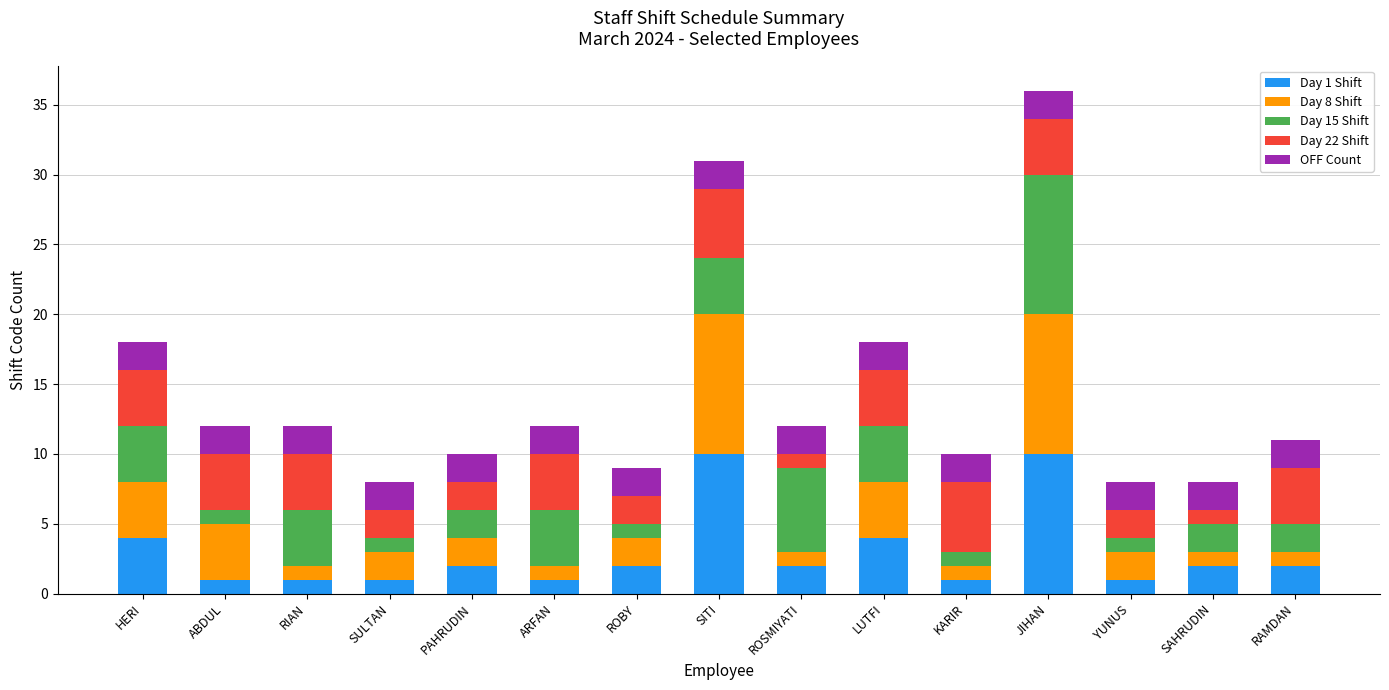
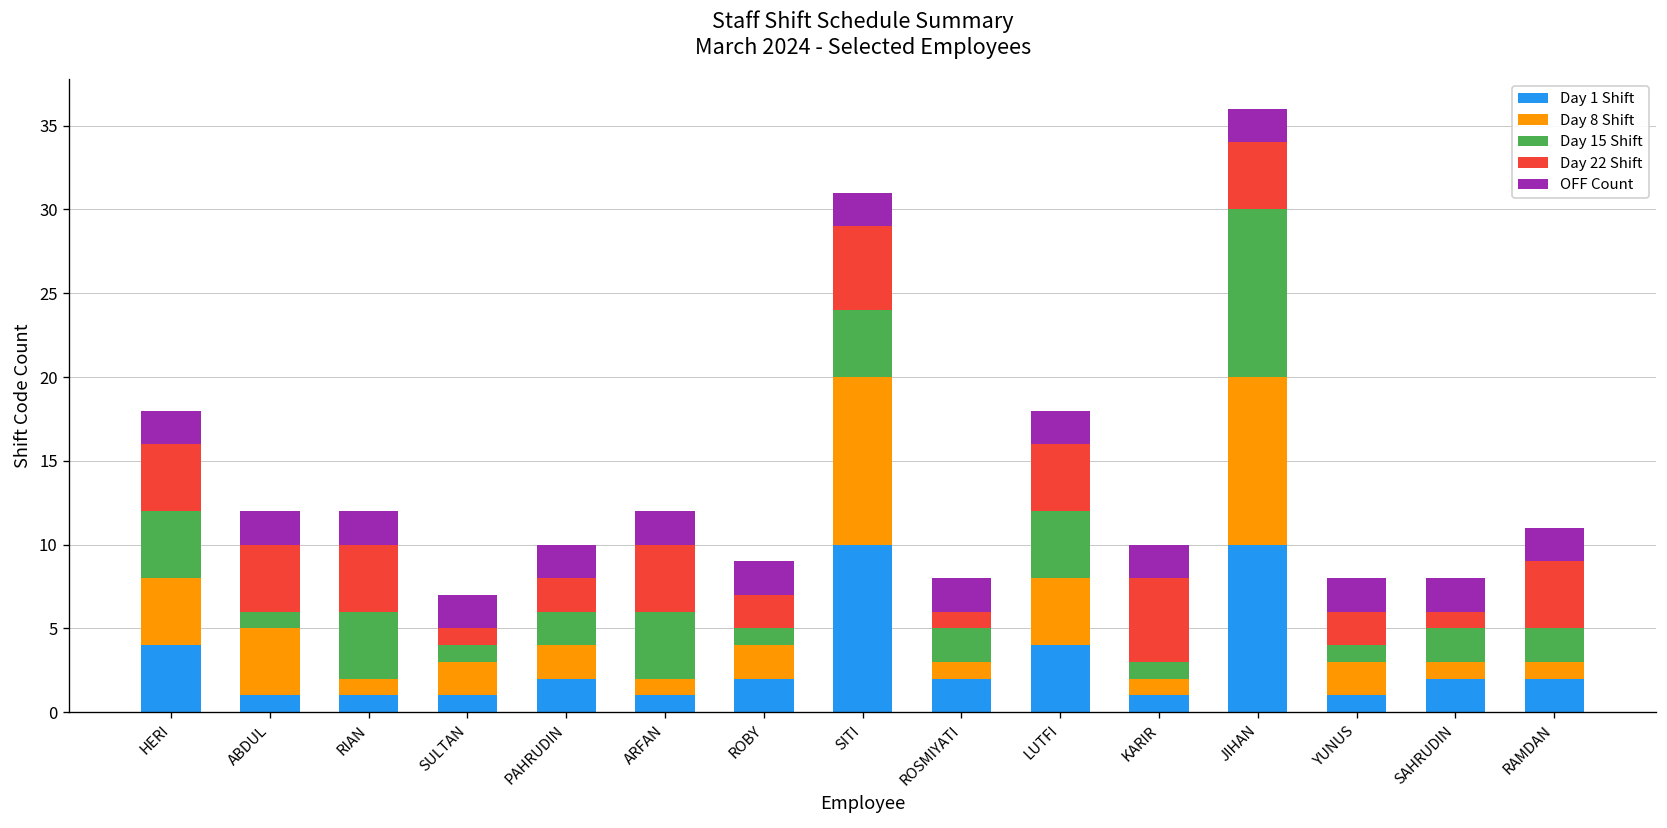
Day 22 Shift, SULTAN: 2 -> 1
Day 15 Shift, ROSMIYATI: 6 -> 2
